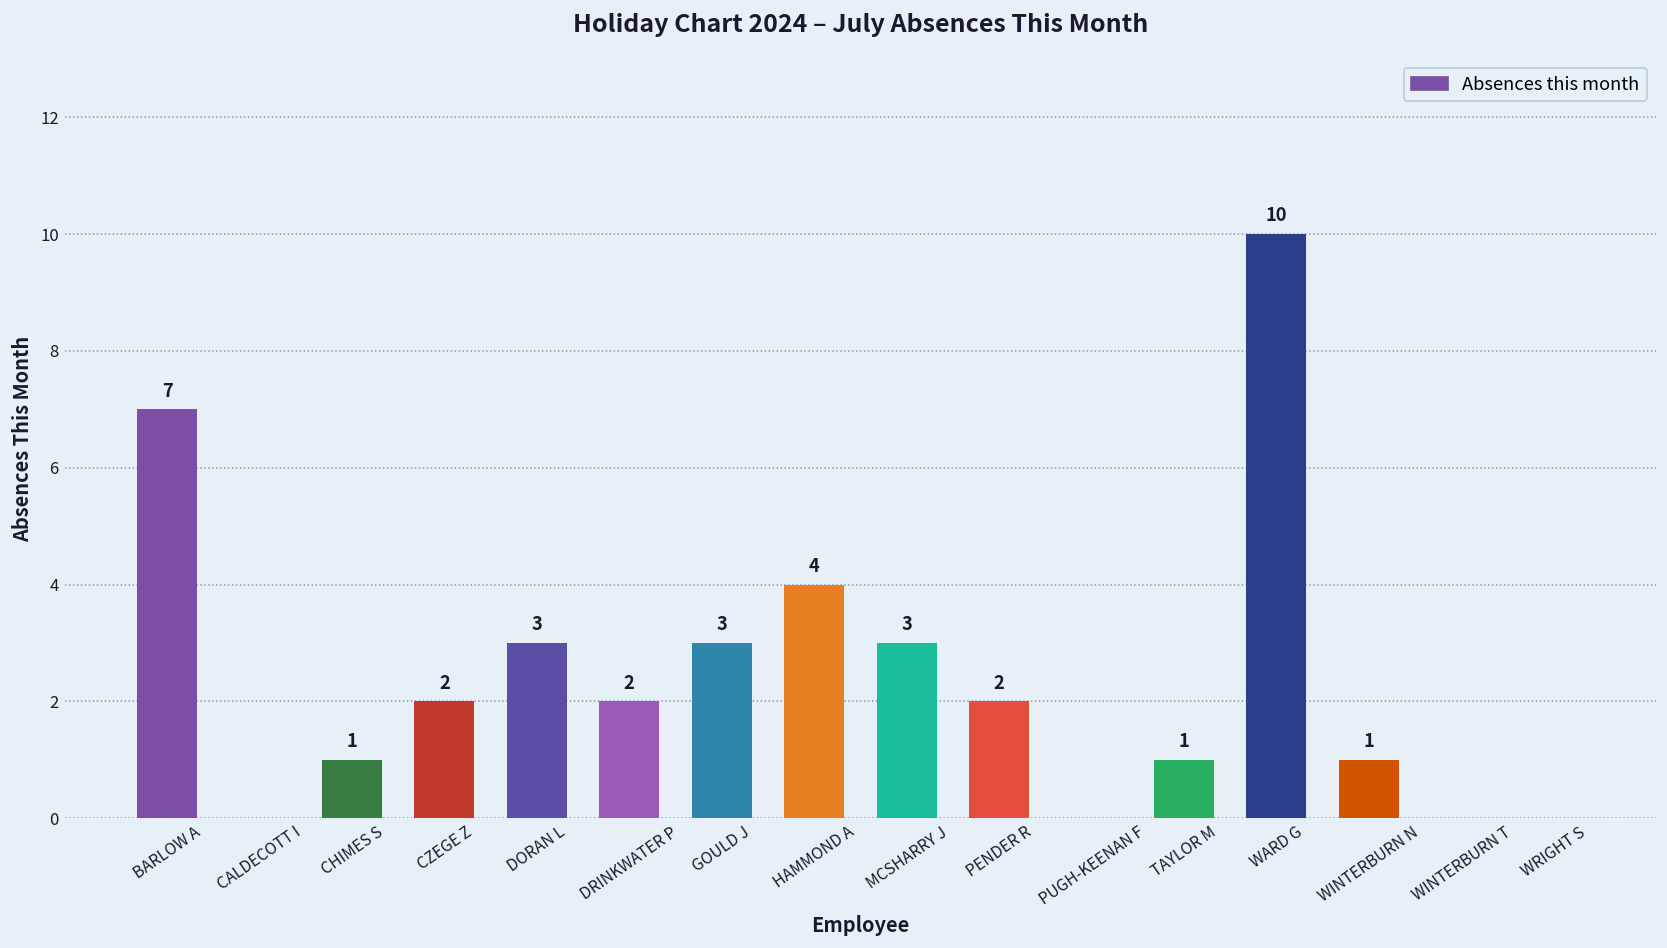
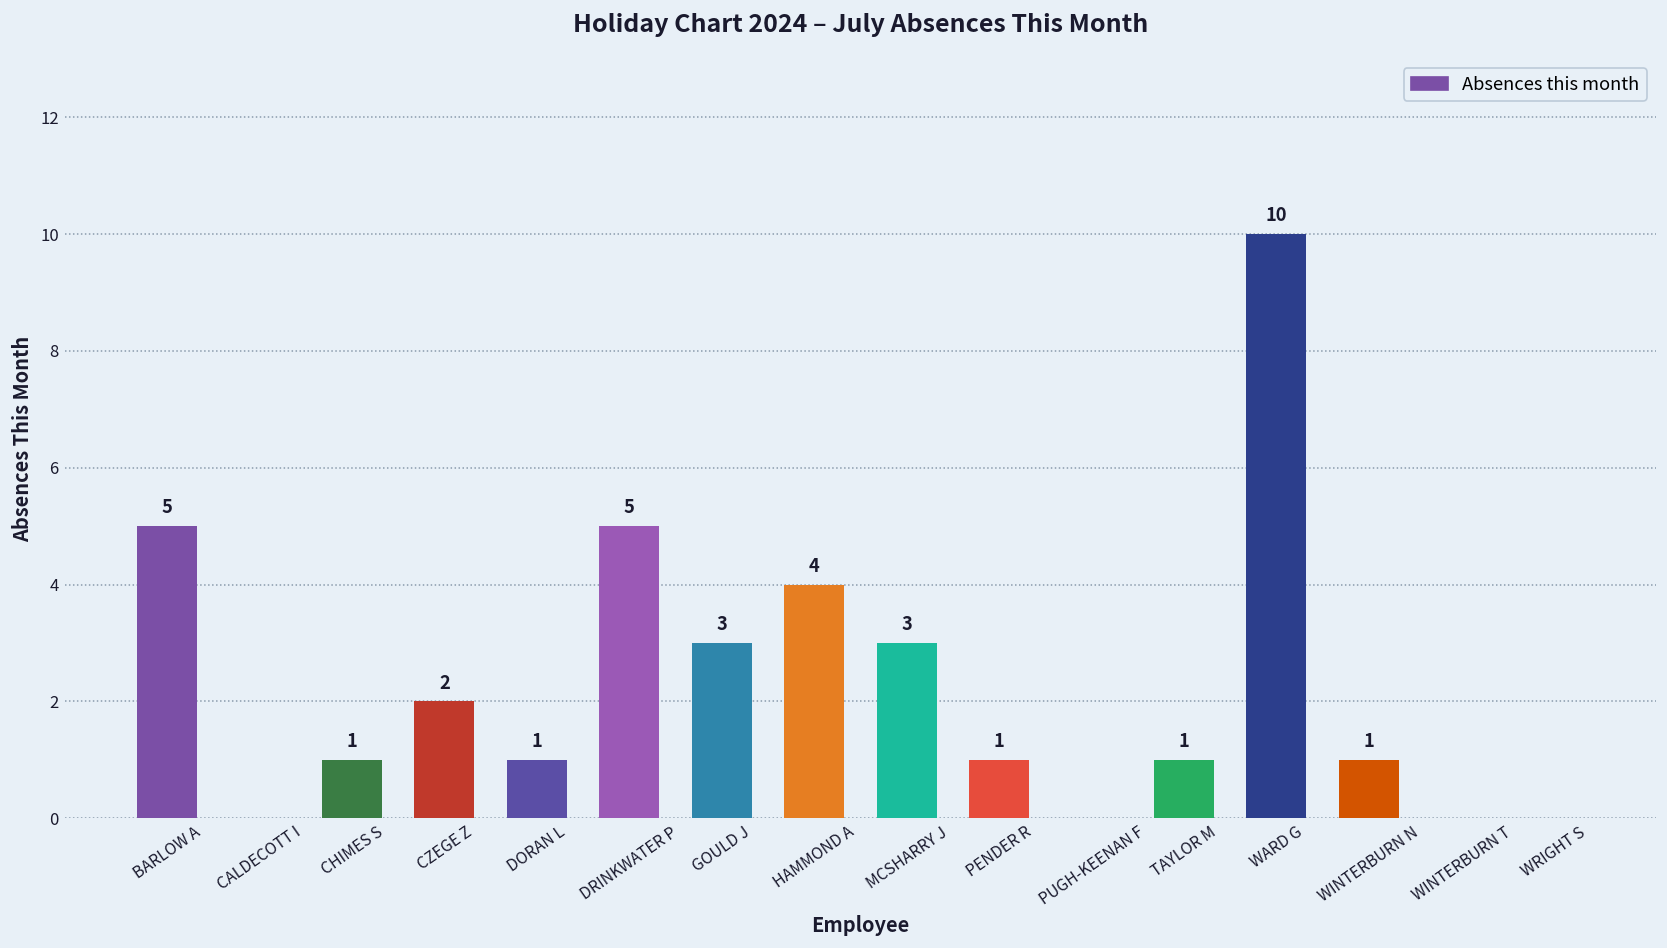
BARLOW A: 7 -> 5
DORAN L: 3 -> 1
DRINKWATER P: 2 -> 5
PENDER R: 2 -> 1
